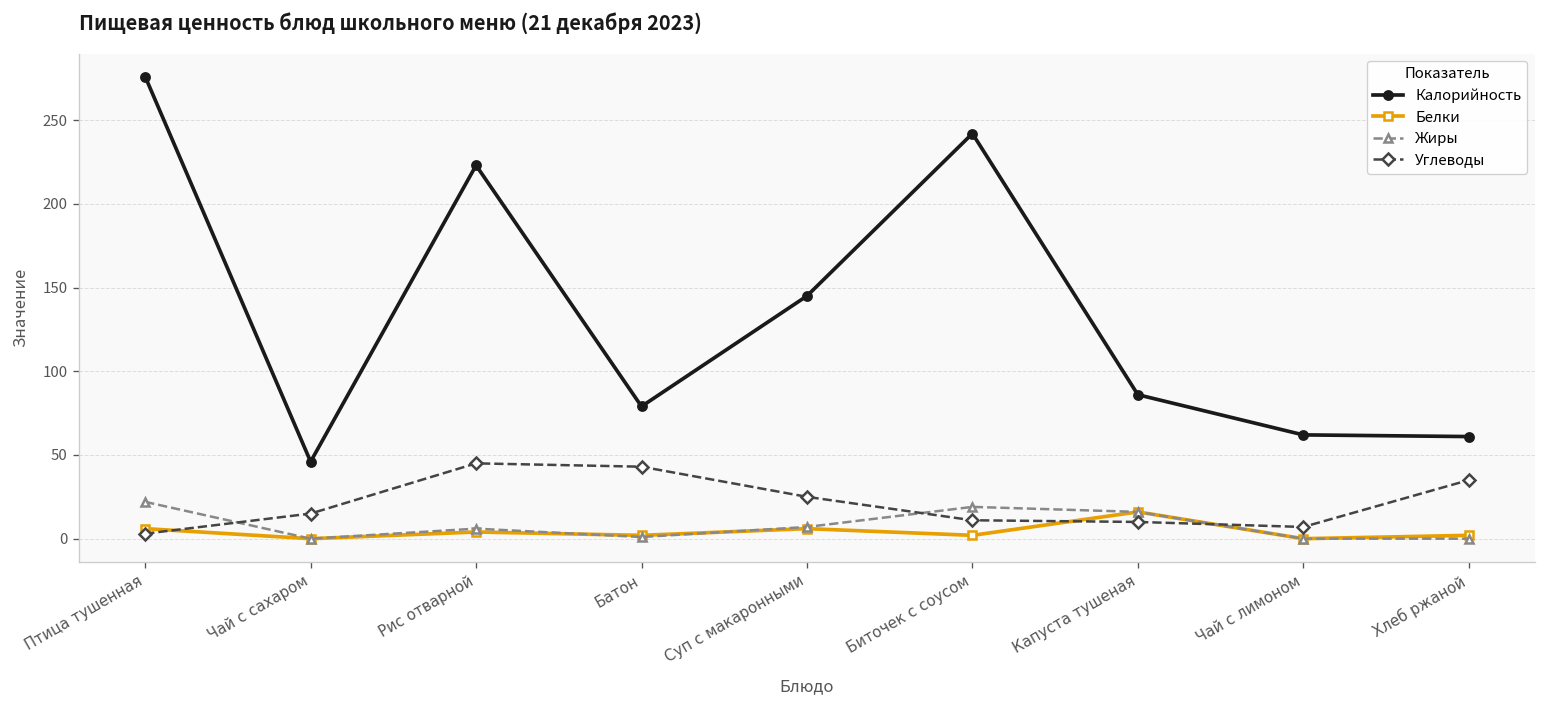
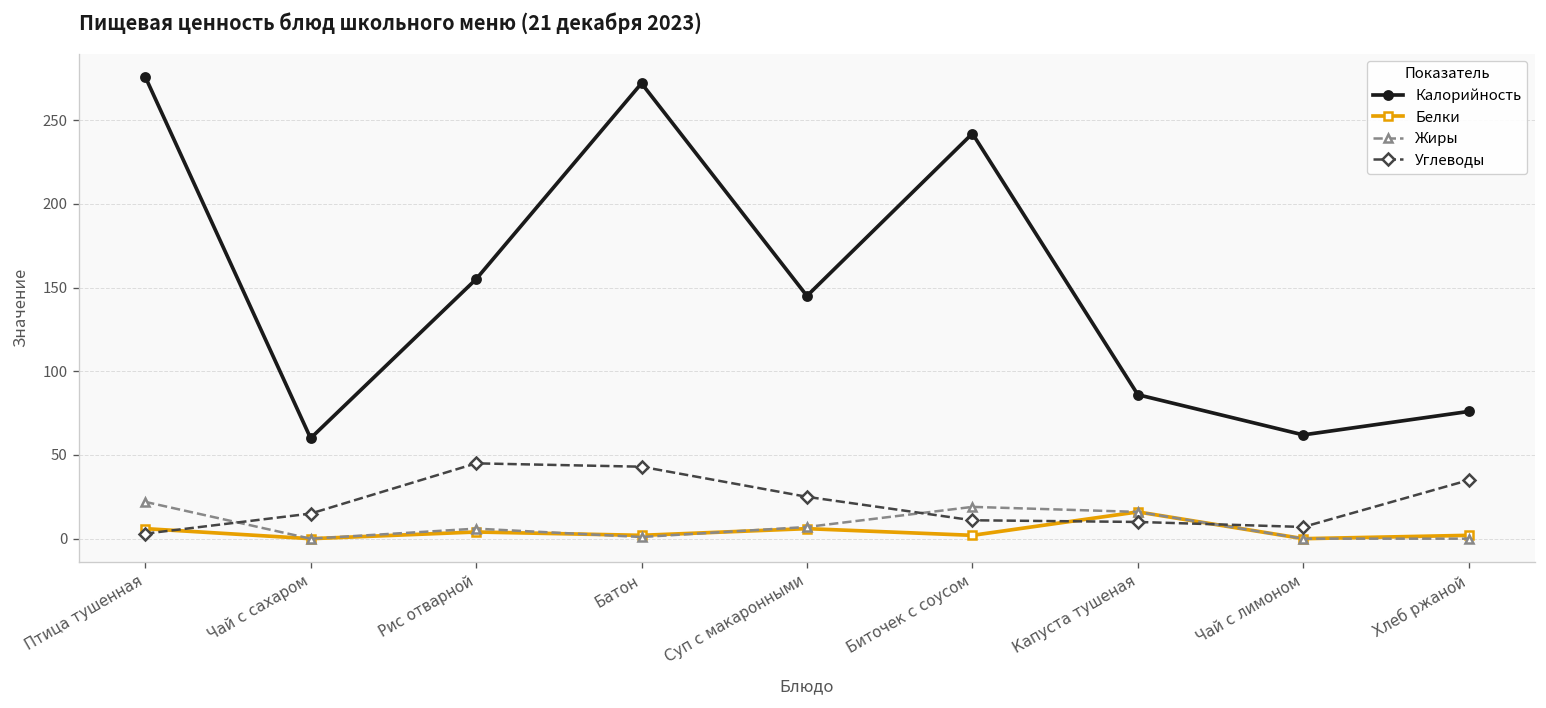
Калорийность, Чай с сахаром: 46 -> 60
Калорийность, Рис отварной: 223 -> 155
Калорийность, Батон: 79 -> 272
Калорийность, Хлеб ржаной: 61 -> 76
